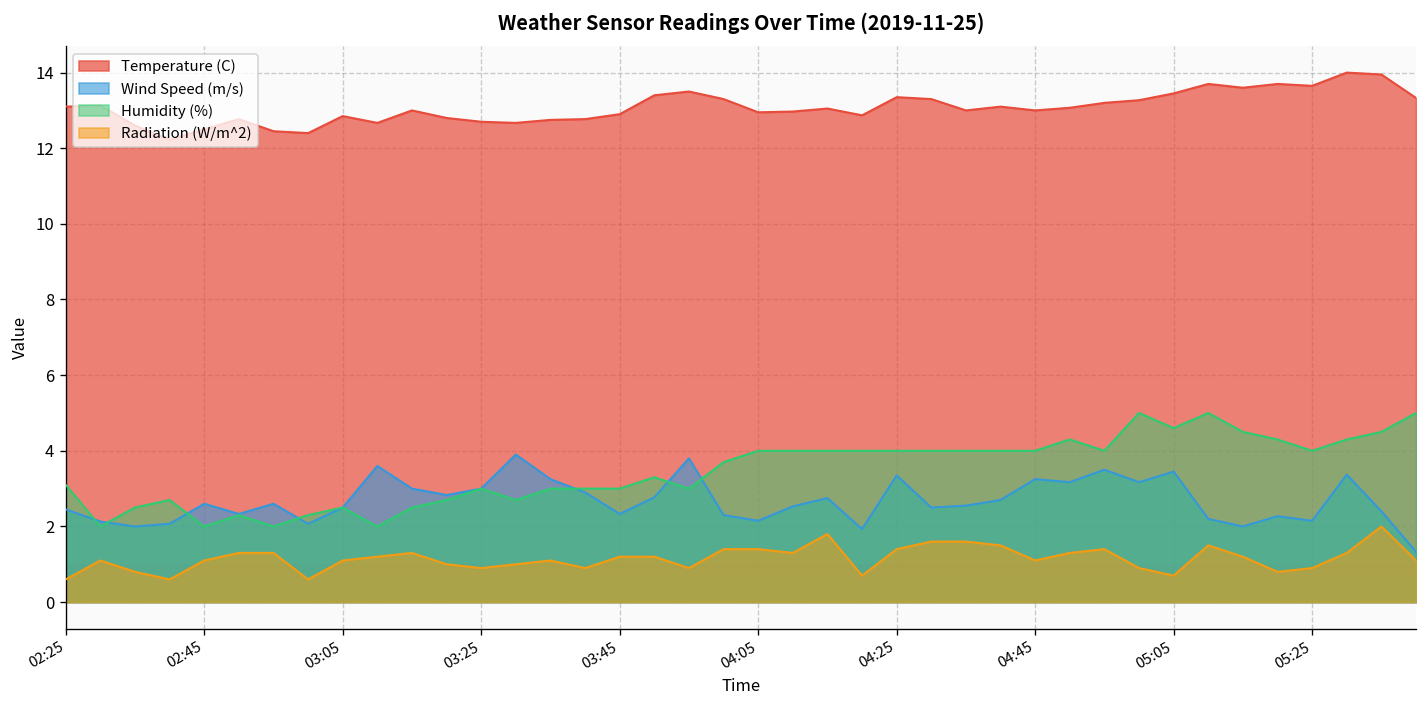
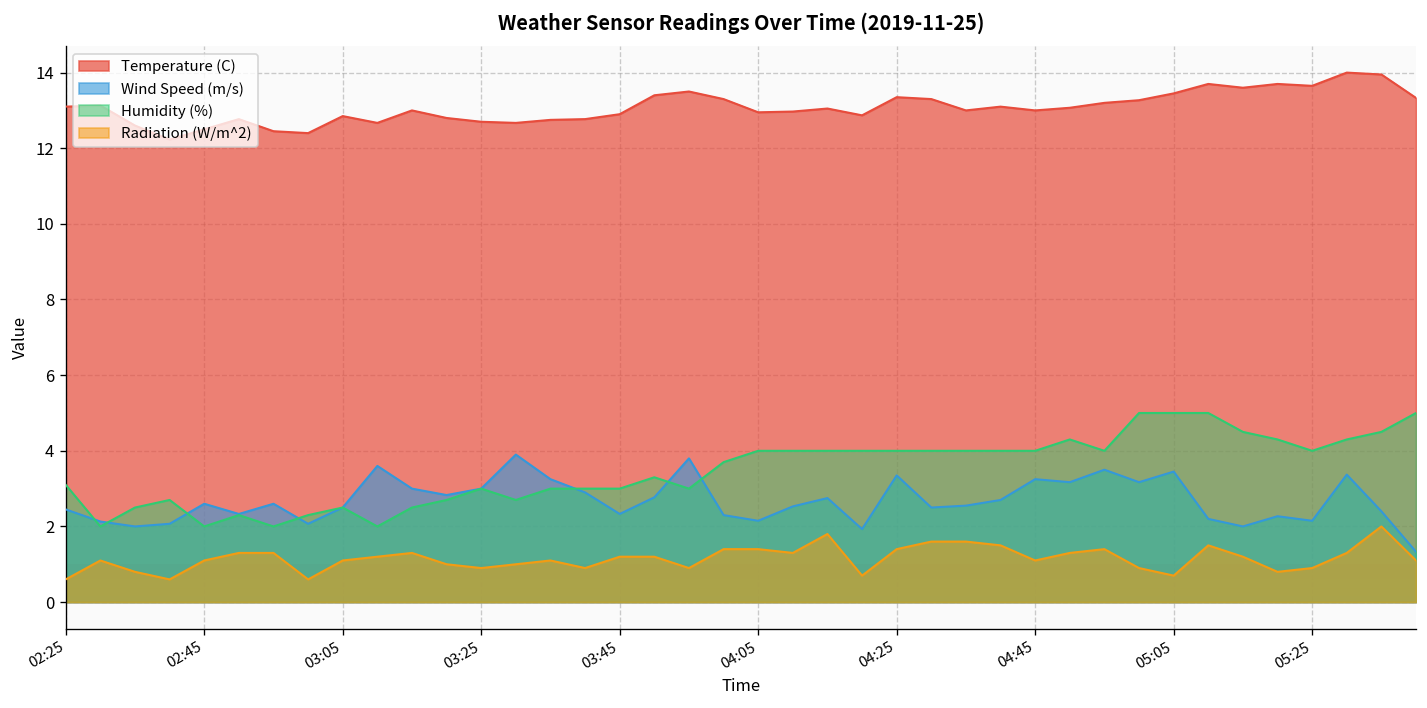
Humidity (%), 05:05: 4.6 -> 5.0
